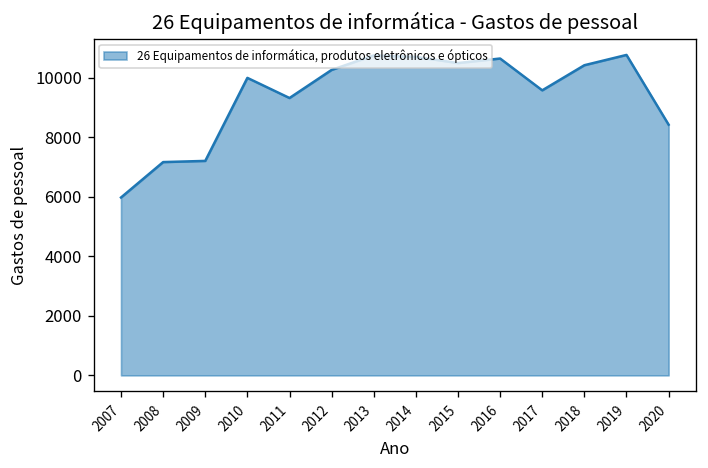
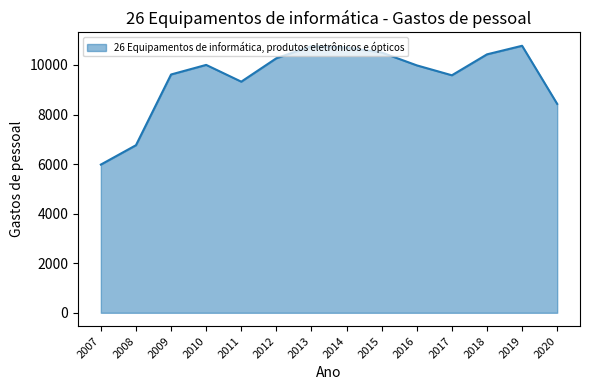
2008: 7200 -> 6800
2009: 7200 -> 9600
2016: 10700 -> 10000
